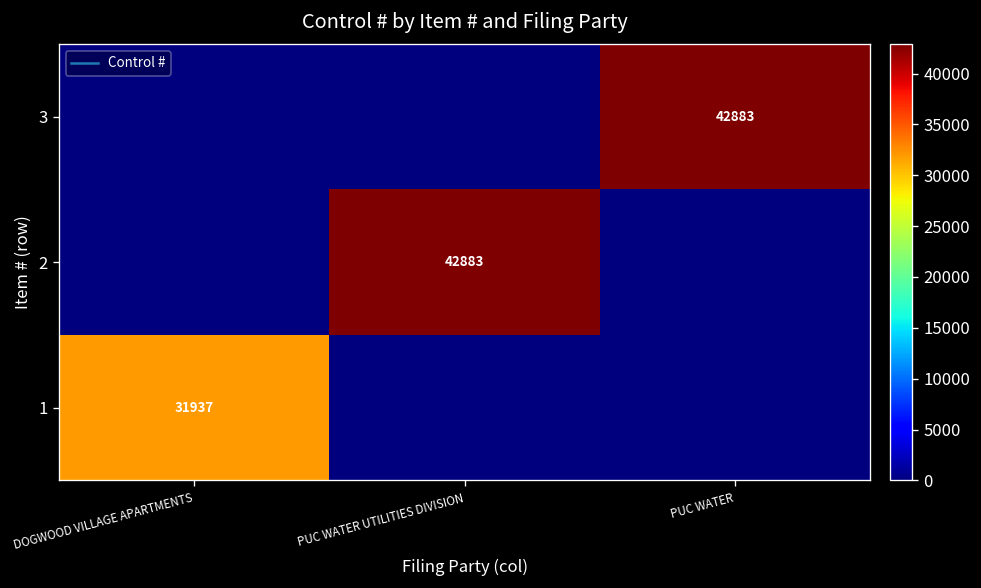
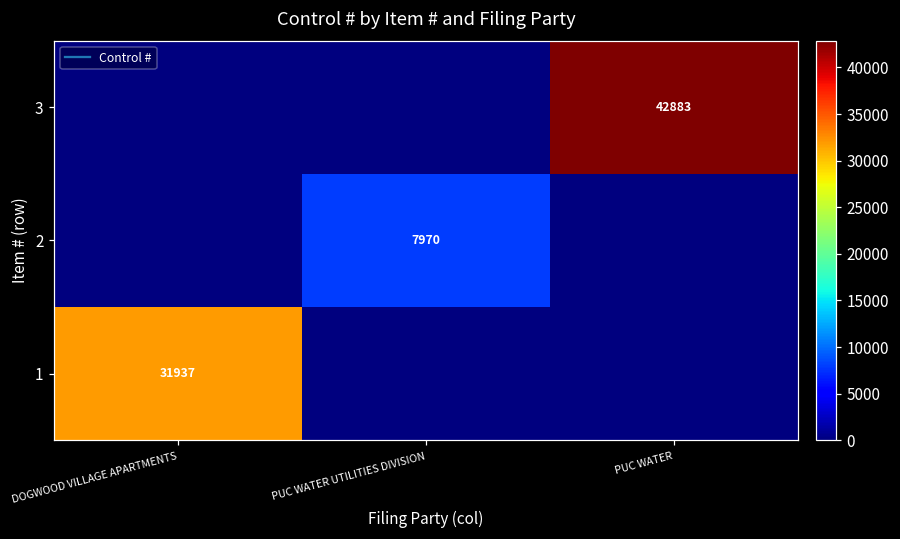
2, PUC WATER UTILITIES DIVISION: 42883 -> 7970
